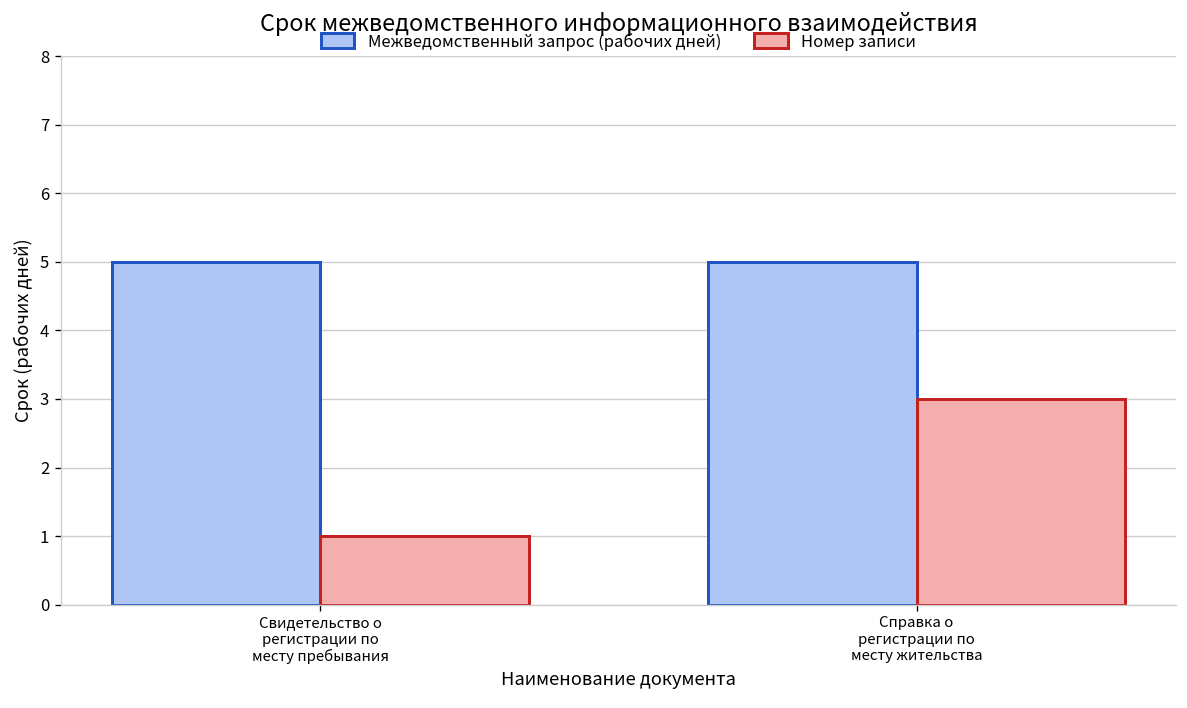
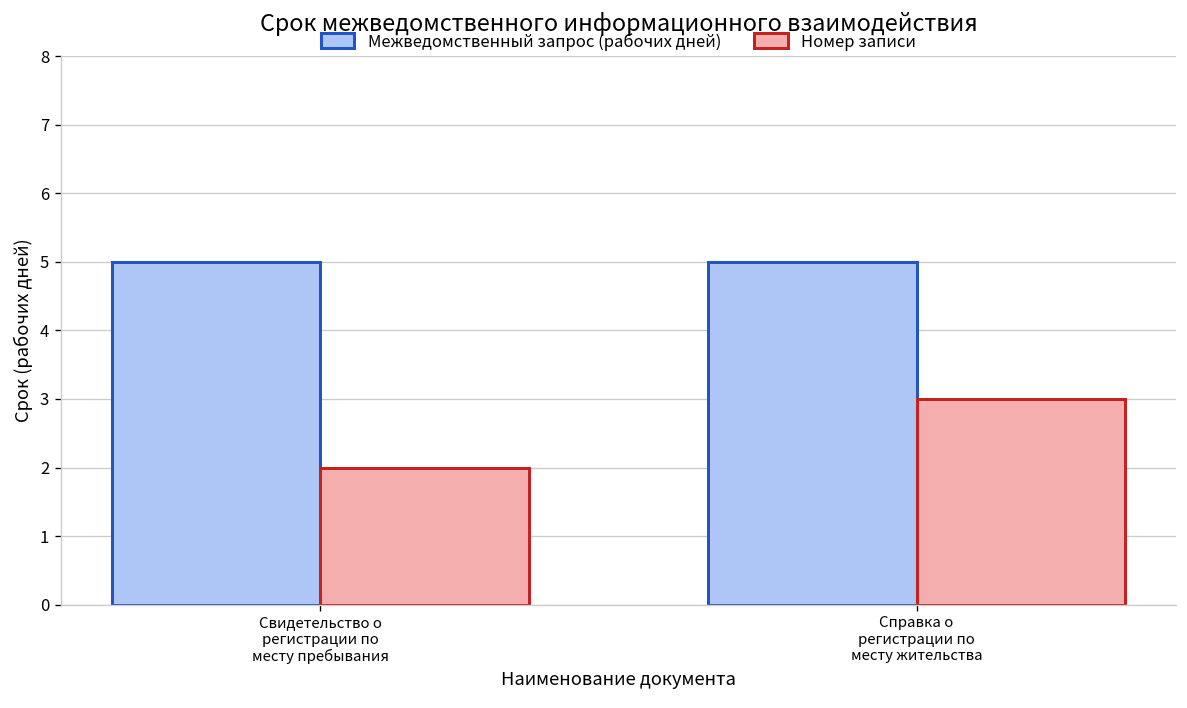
Номер записи, Свидетельство о регистрации по месту пребывания: 1 -> 2
